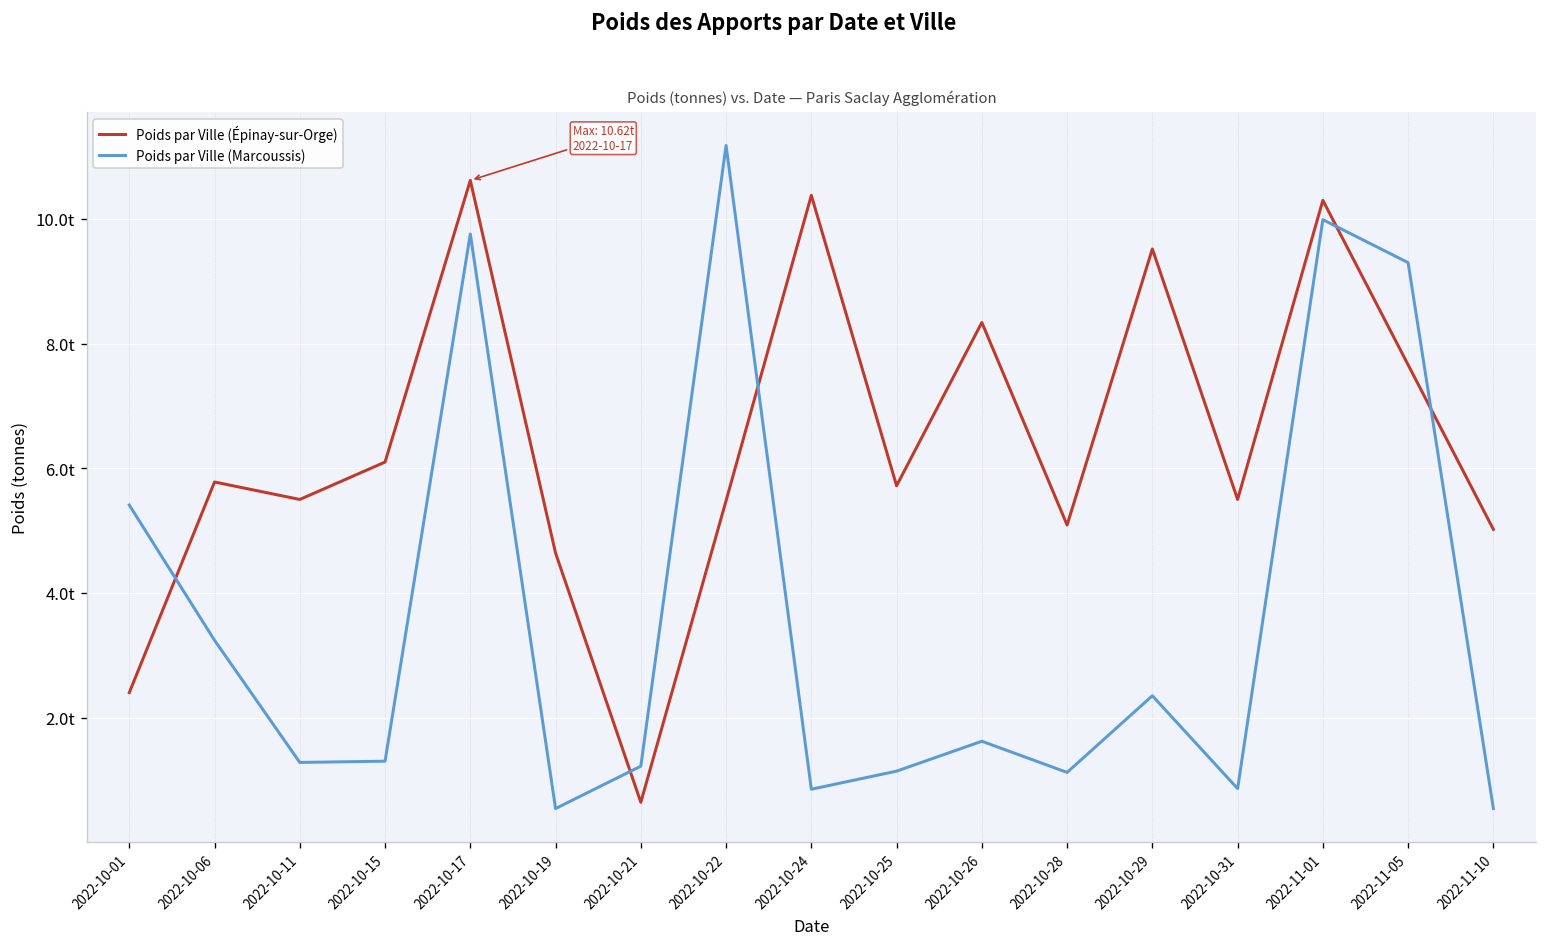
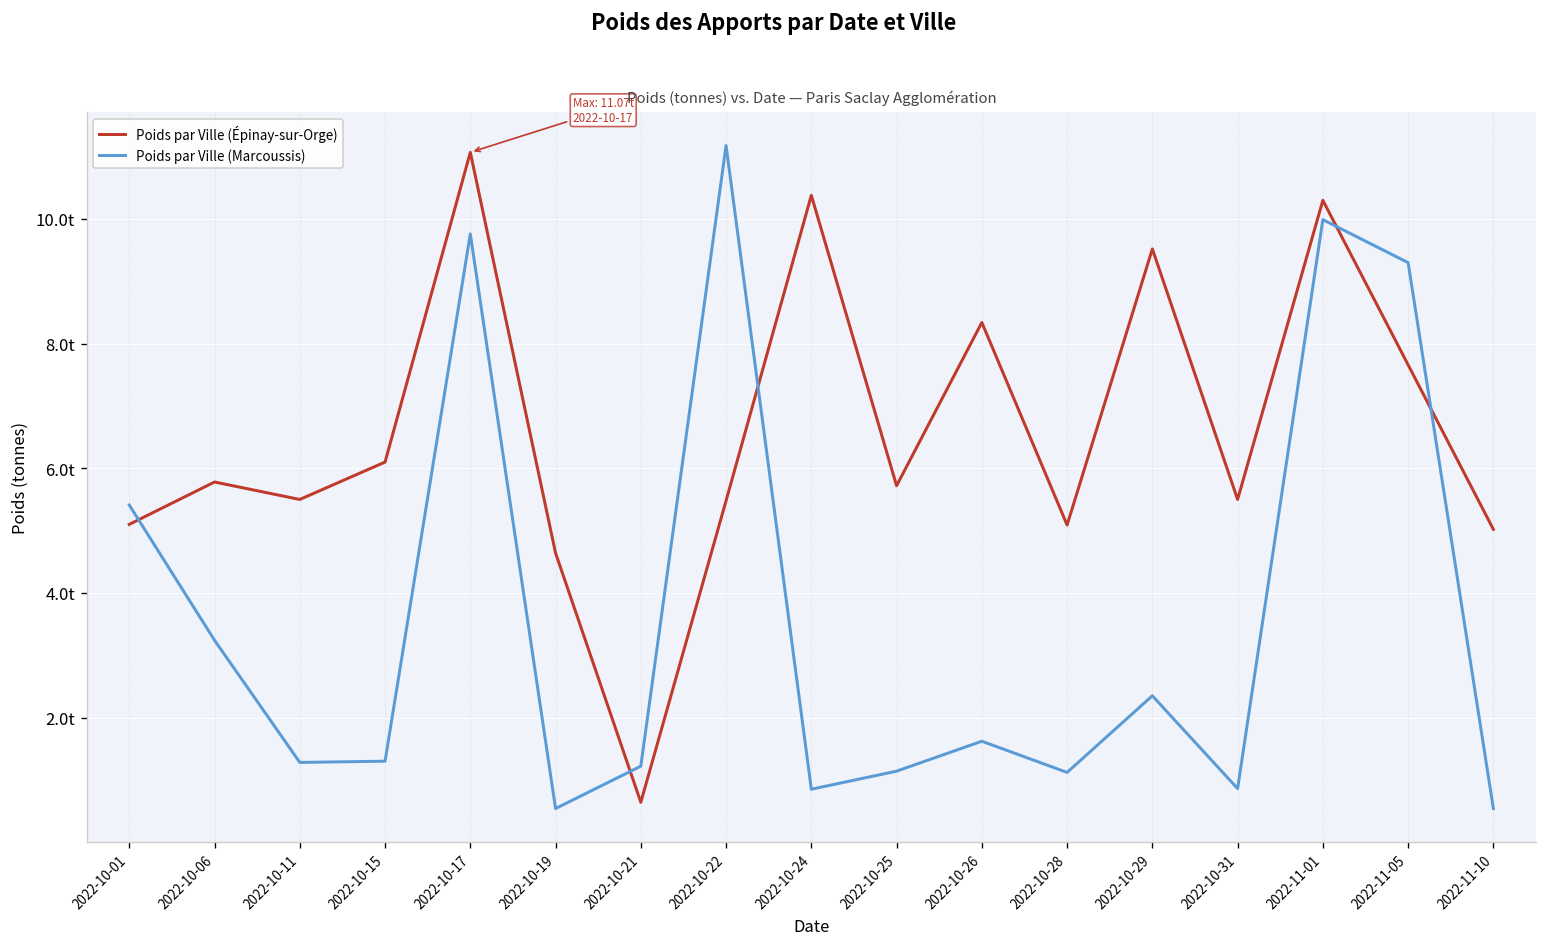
Poids par Ville (Épinay-sur-Orge), 2022-10-01: 2.4t -> 5.1t
Poids par Ville (Épinay-sur-Orge), 2022-10-17: 10.62t -> 11.07t
